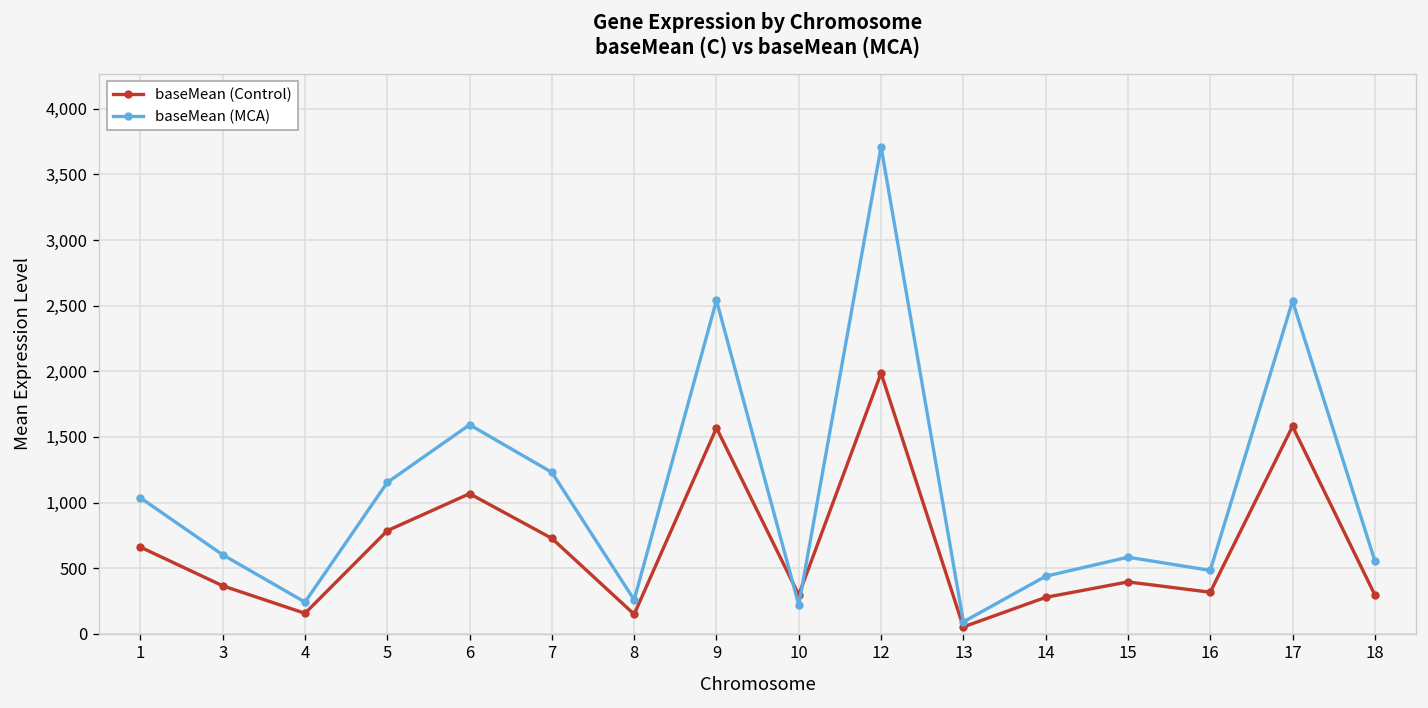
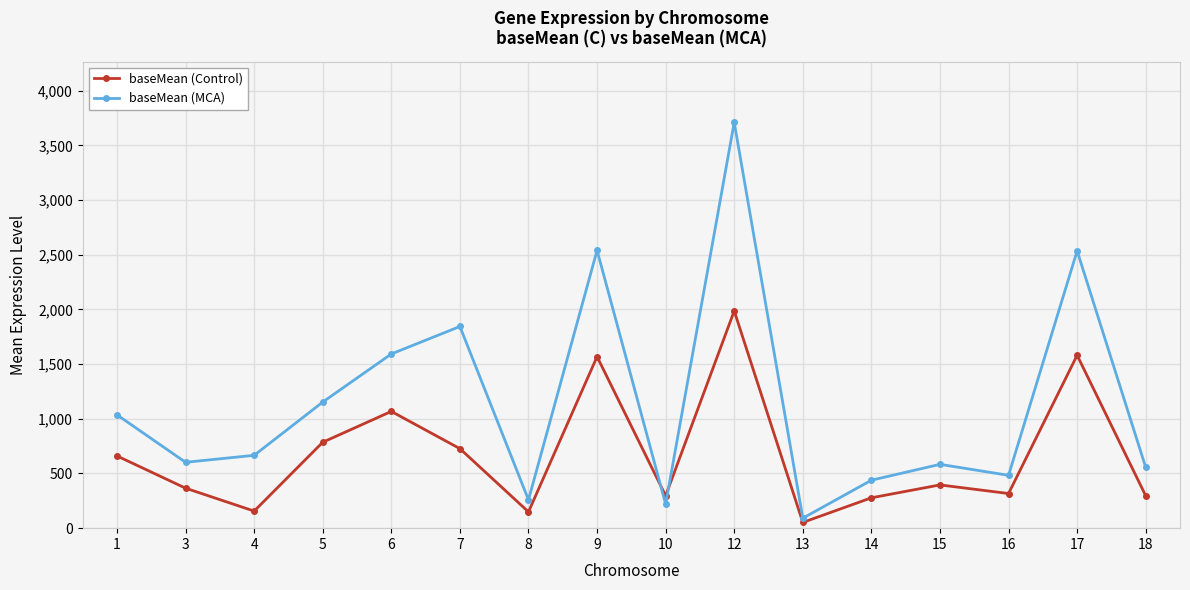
baseMean (MCA), 4: 240 -> 670
baseMean (MCA), 7: 1,230 -> 1,840
